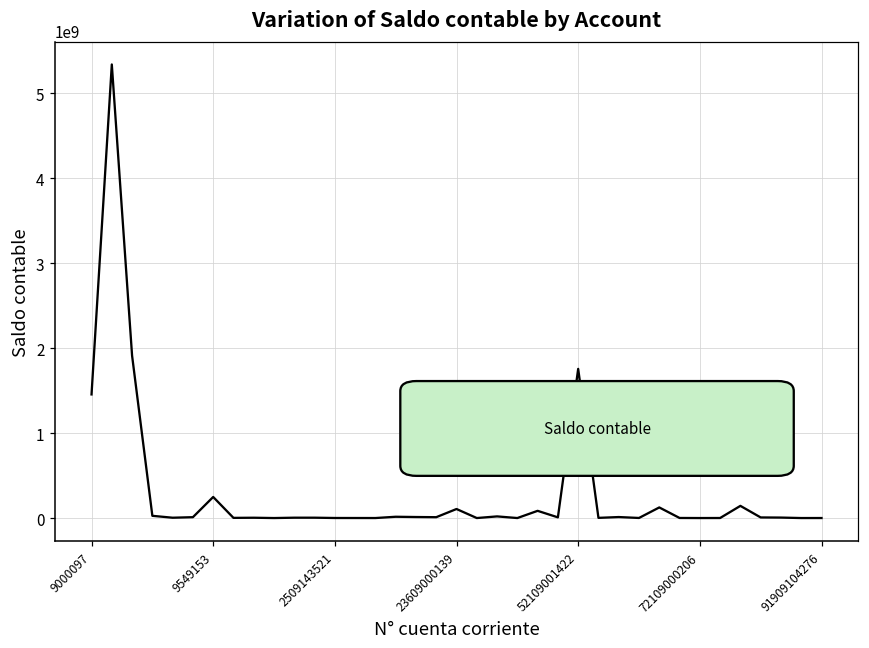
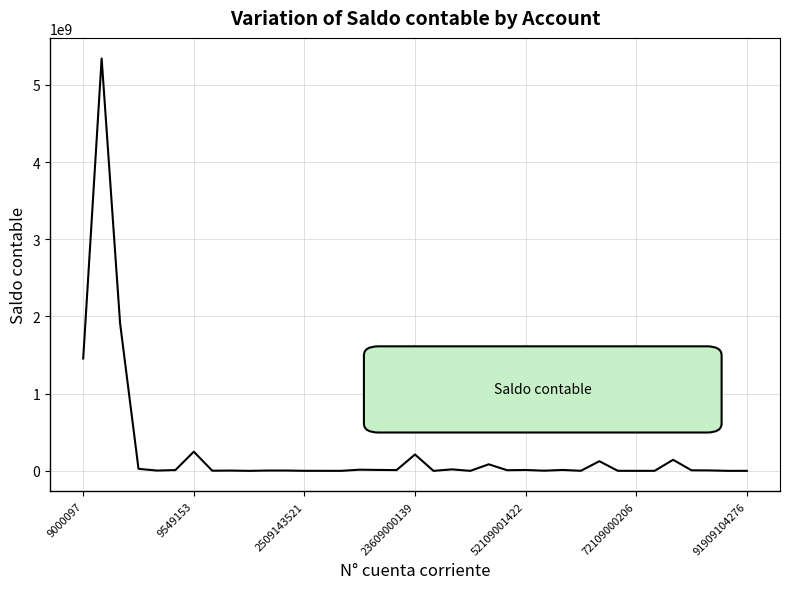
23609000139: 100000000 -> 200000000
52109001422: 1800000000 -> 0
